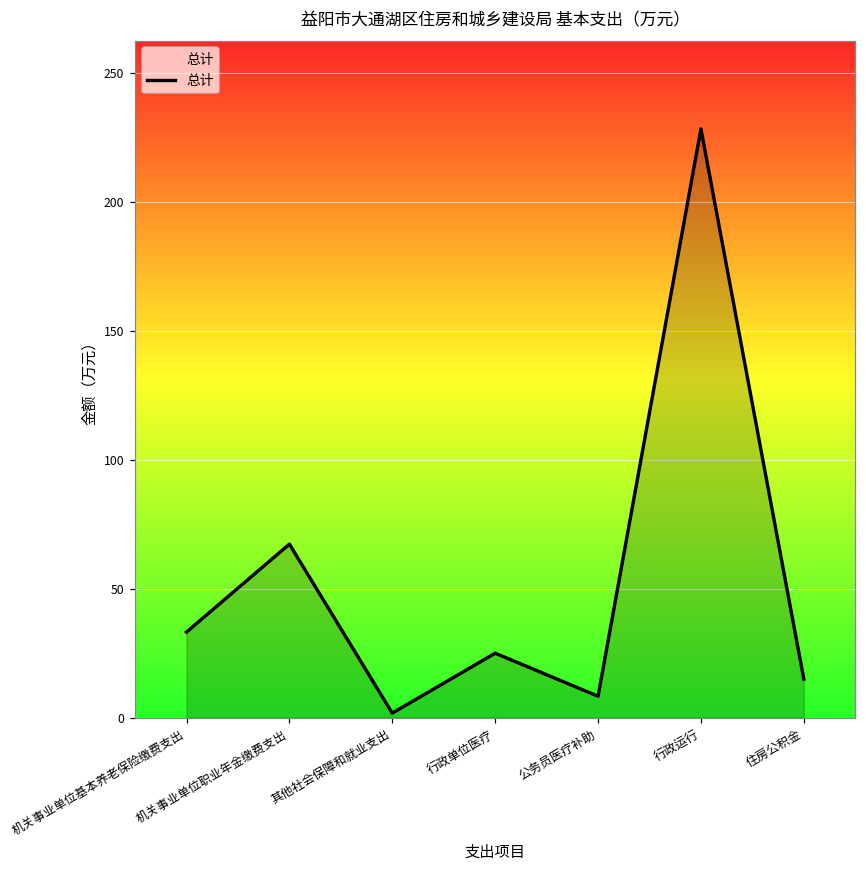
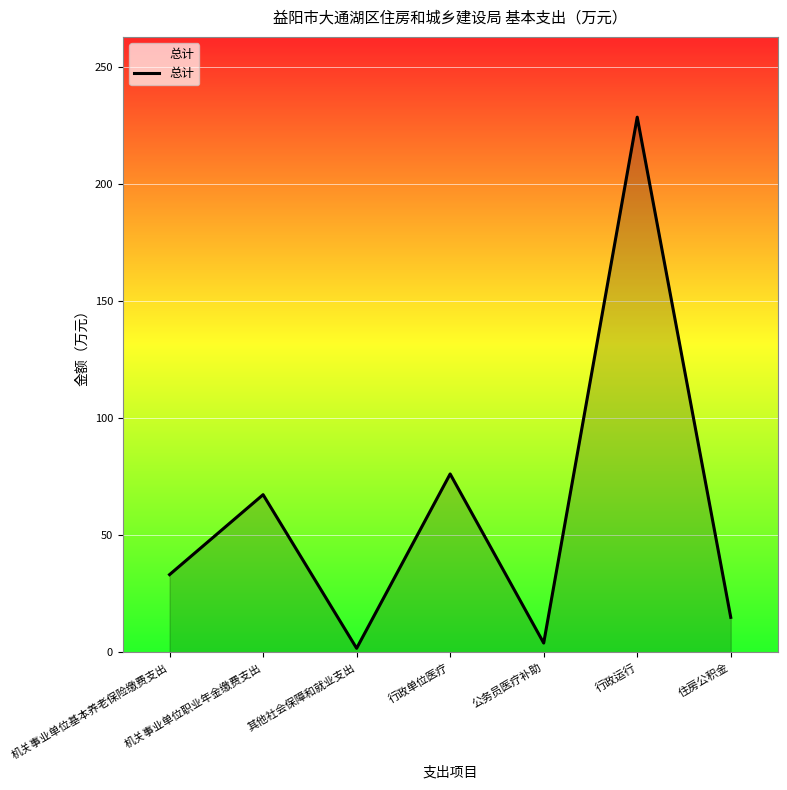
行政单位医疗: 25 -> 76
公务员医疗补助: 8 -> 4
